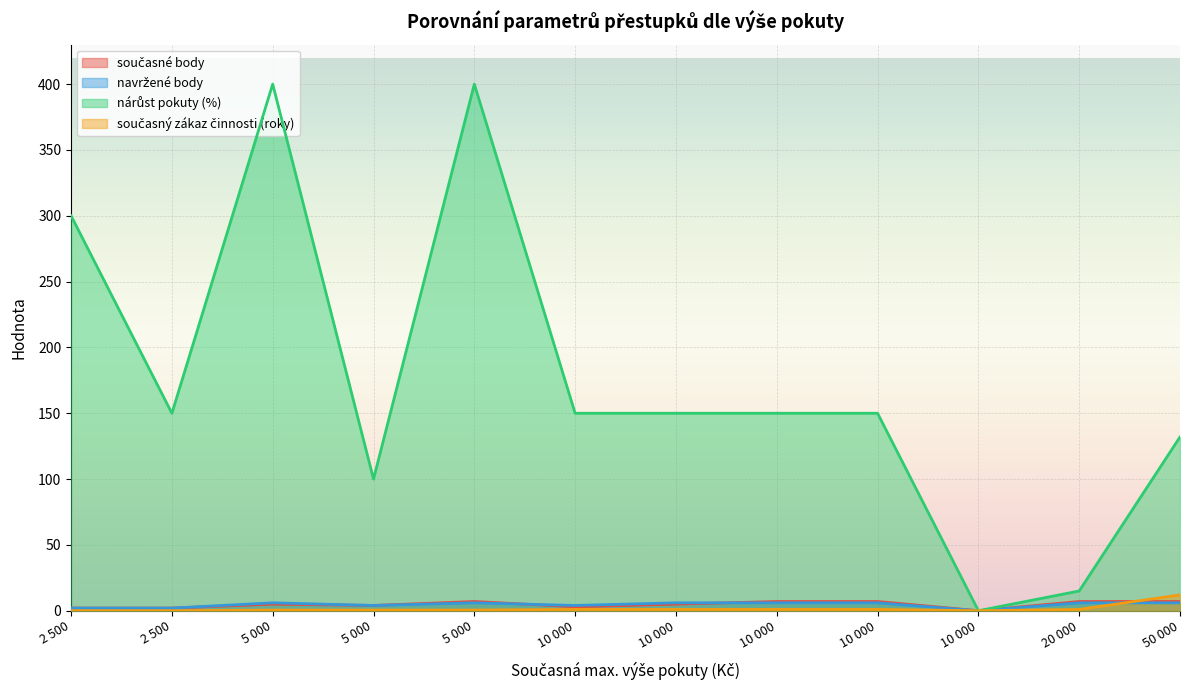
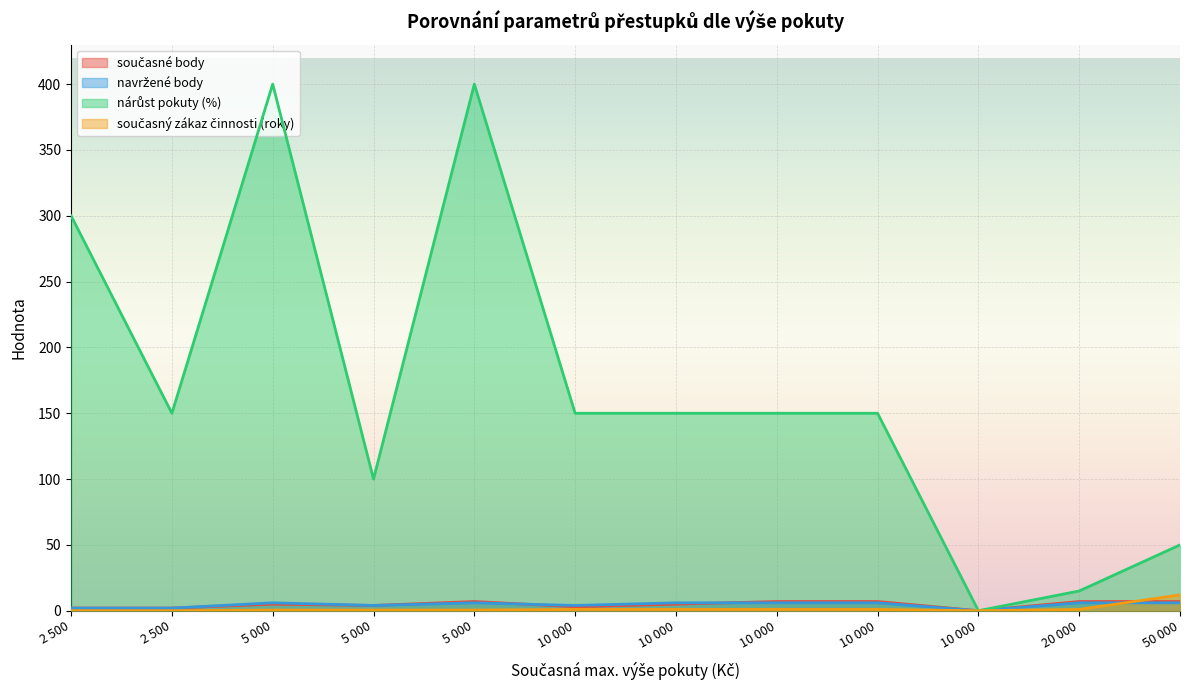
nárůst pokuty (%), 50 000: 132 -> 50
